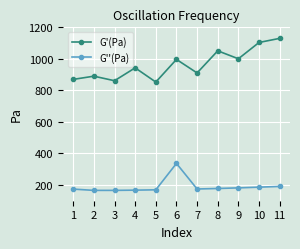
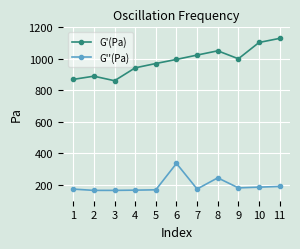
G'(Pa), 5: 850 -> 970
G'(Pa), 7: 910 -> 1020
G''(Pa), 8: 180 -> 250
